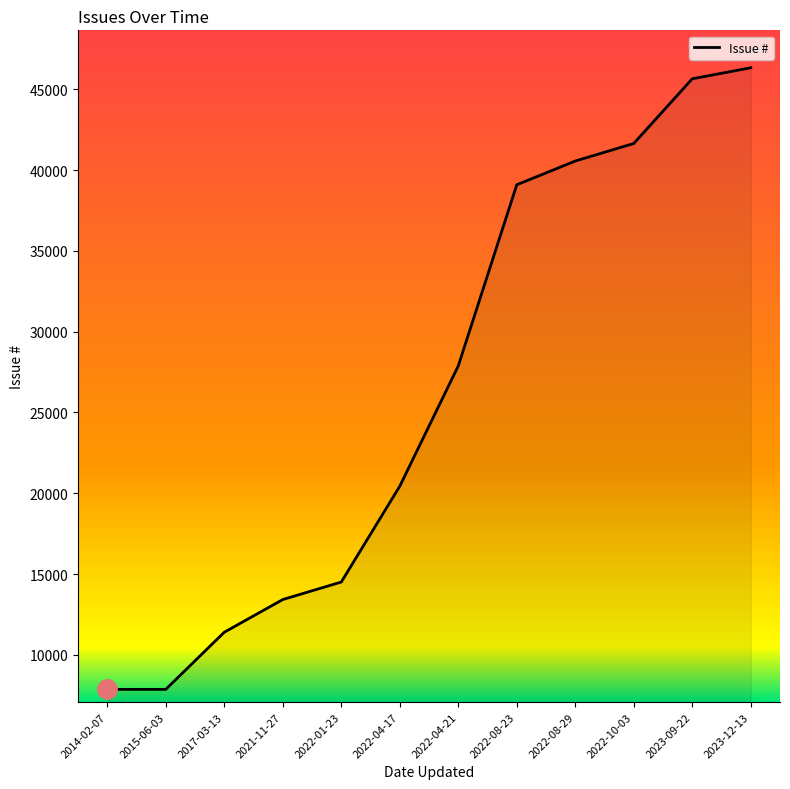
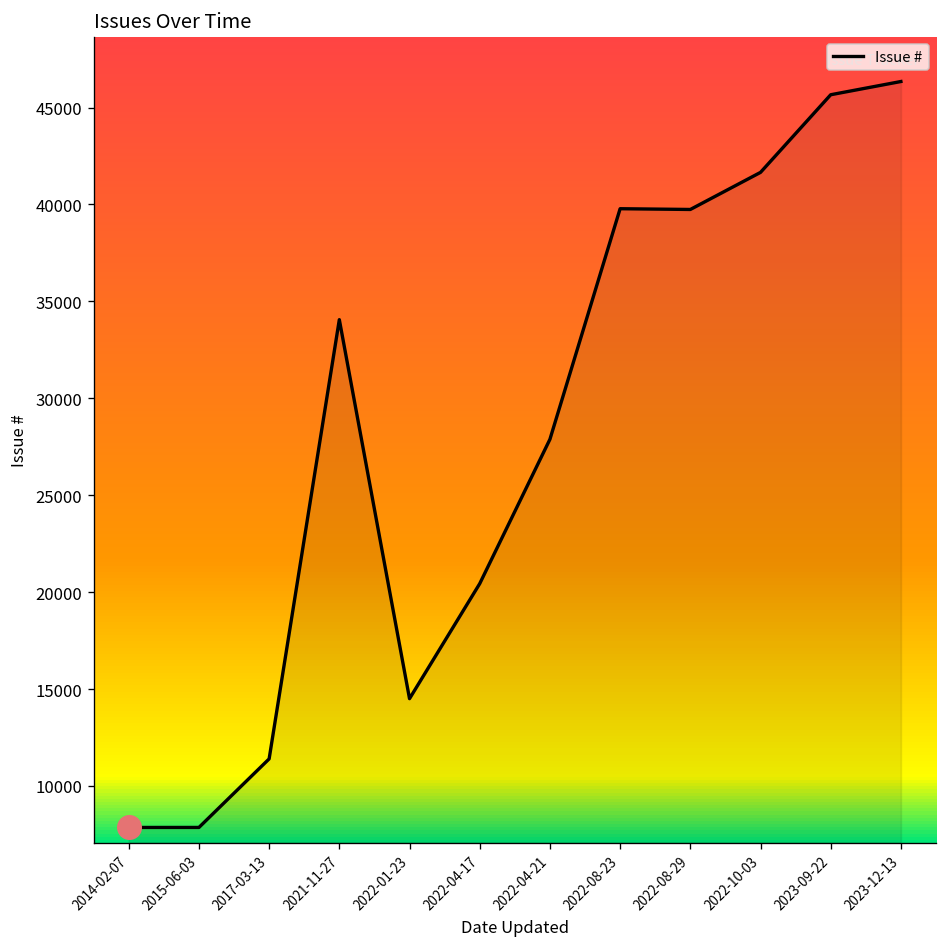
Issue #, 2021-11-27: 13400 -> 34100
Issue #, 2022-08-23: 39100 -> 39800
Issue #, 2022-08-29: 40600 -> 39700
